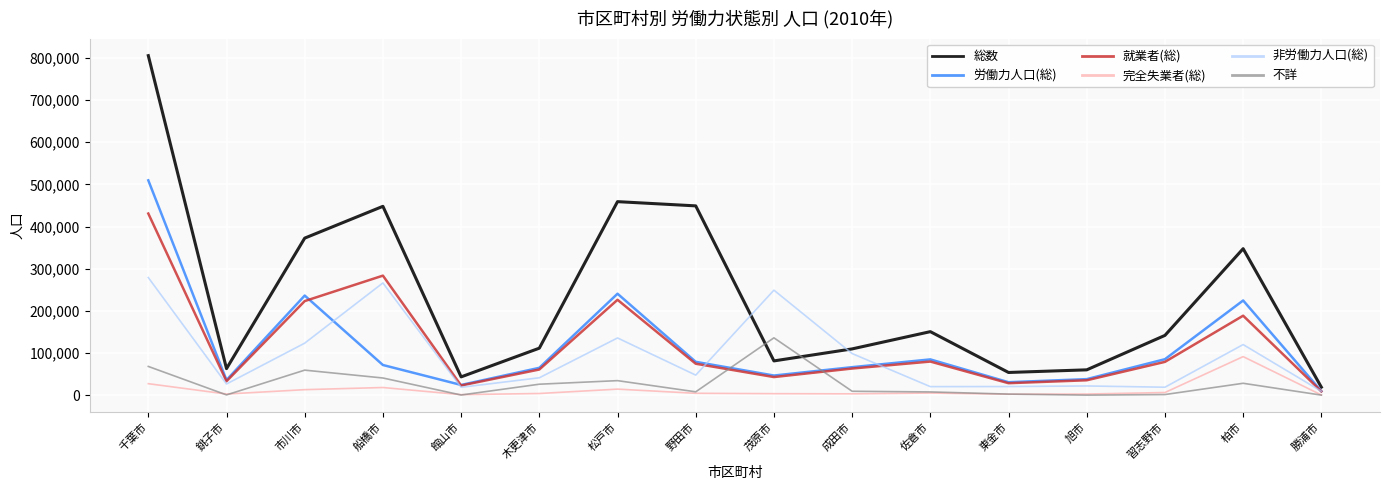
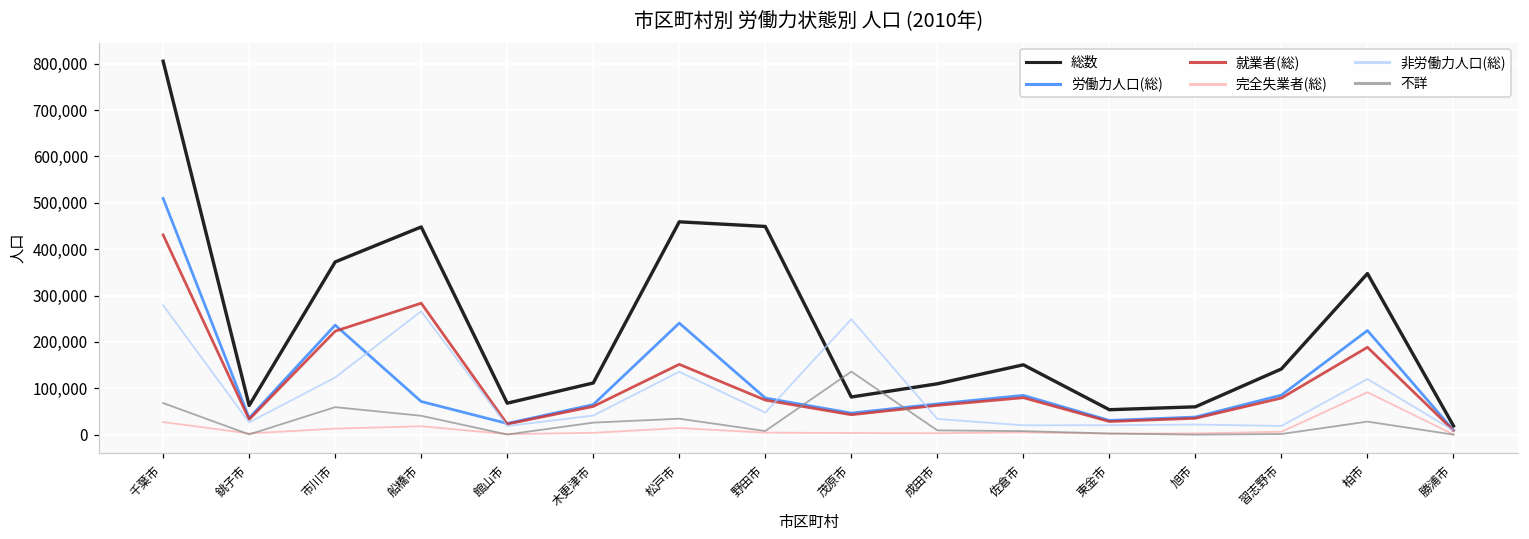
総数, 館山市: 40,000 -> 70,000
就業者(総), 松戸市: 230,000 -> 150,000
非労働力人口(総), 成田市: 100,000 -> 30,000
